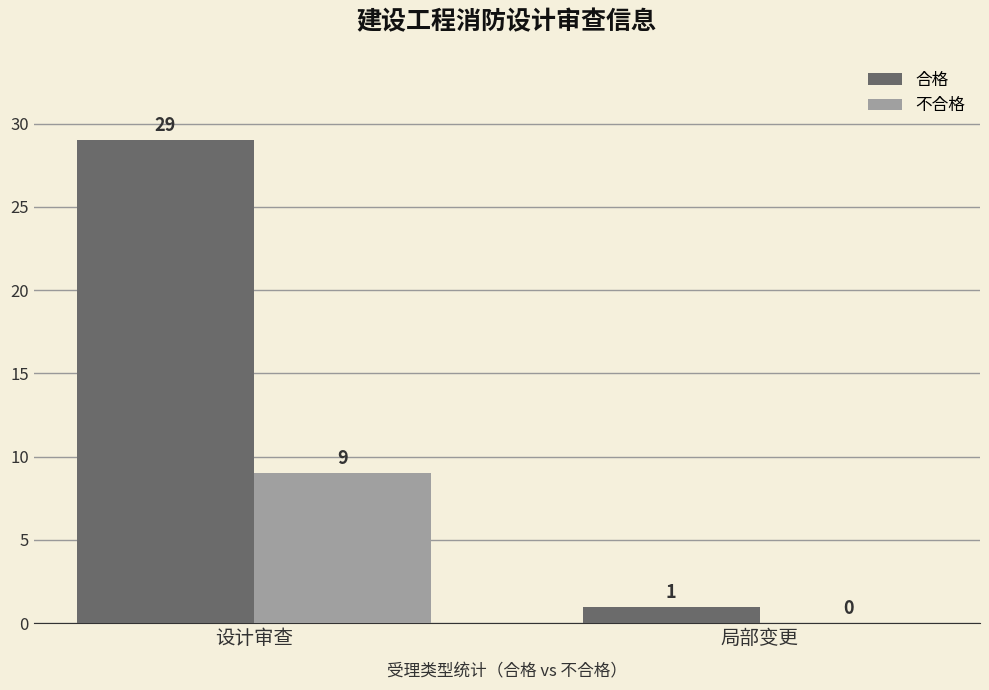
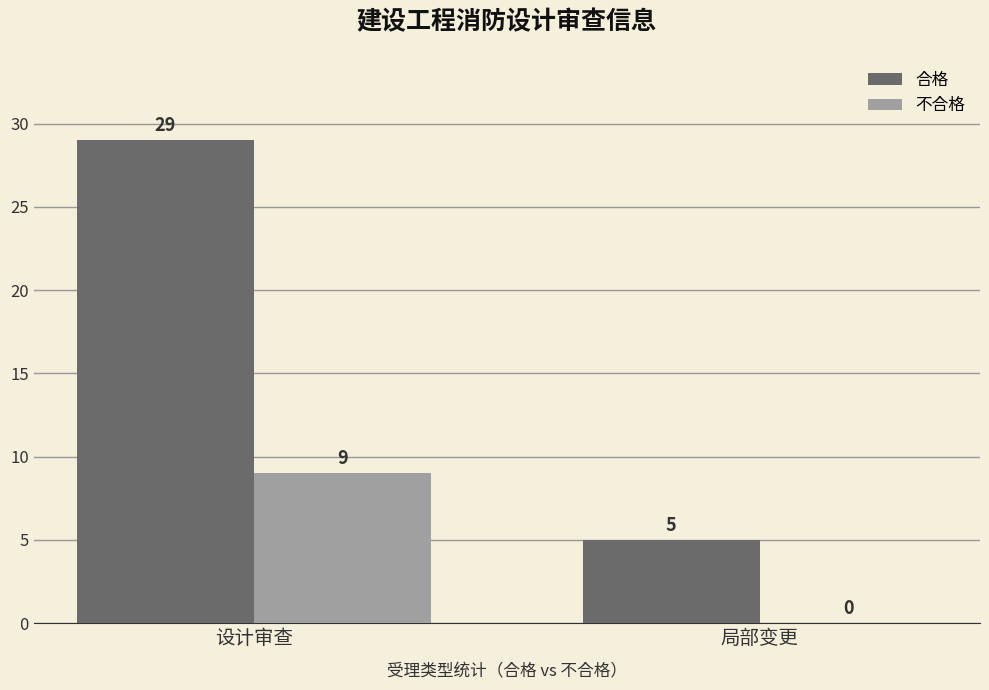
合格, 局部变更: 1 -> 5
